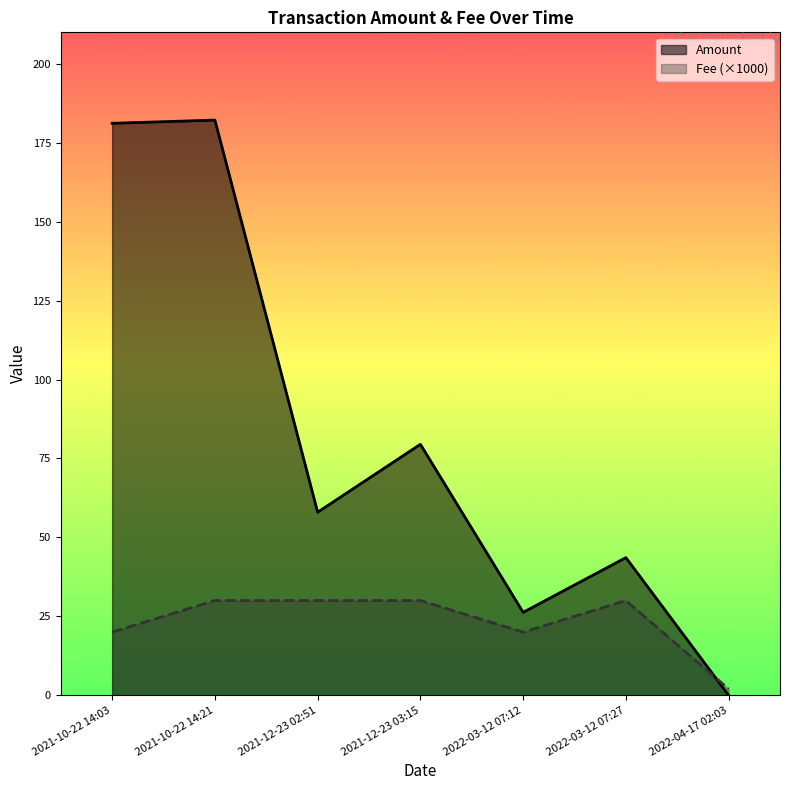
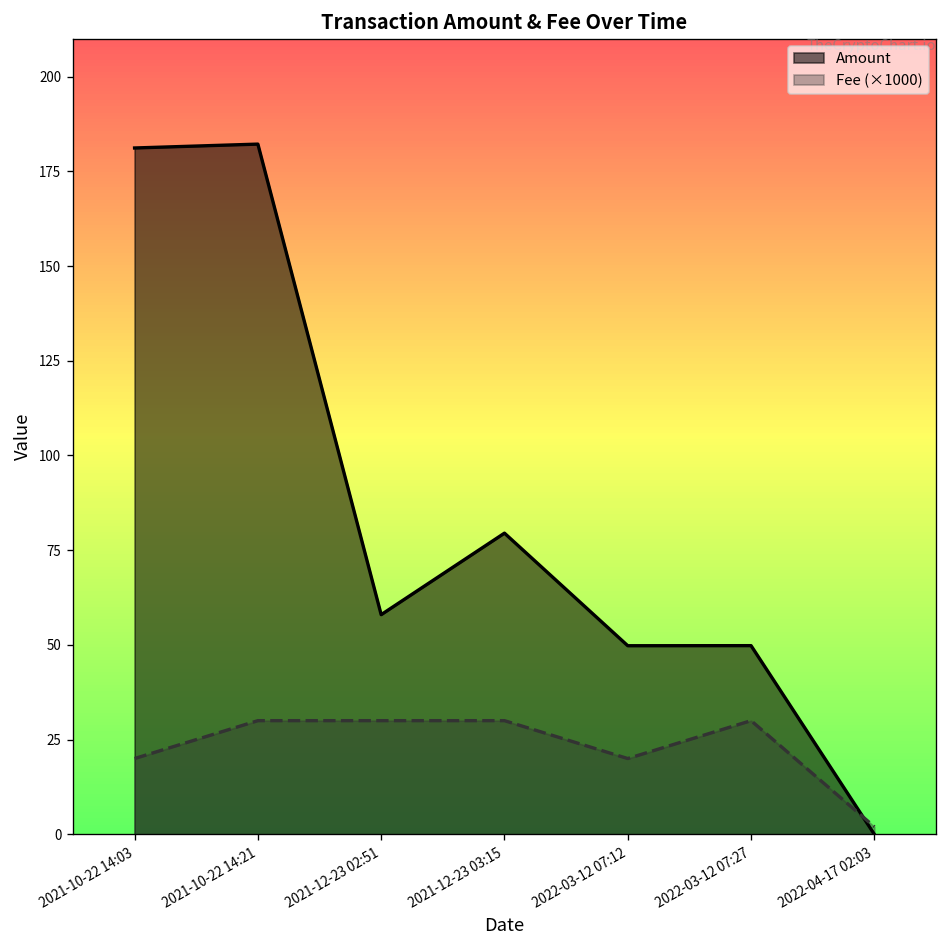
Amount, 2022-03-12 07:12: 26 -> 50
Amount, 2022-03-12 07:27: 44 -> 50
